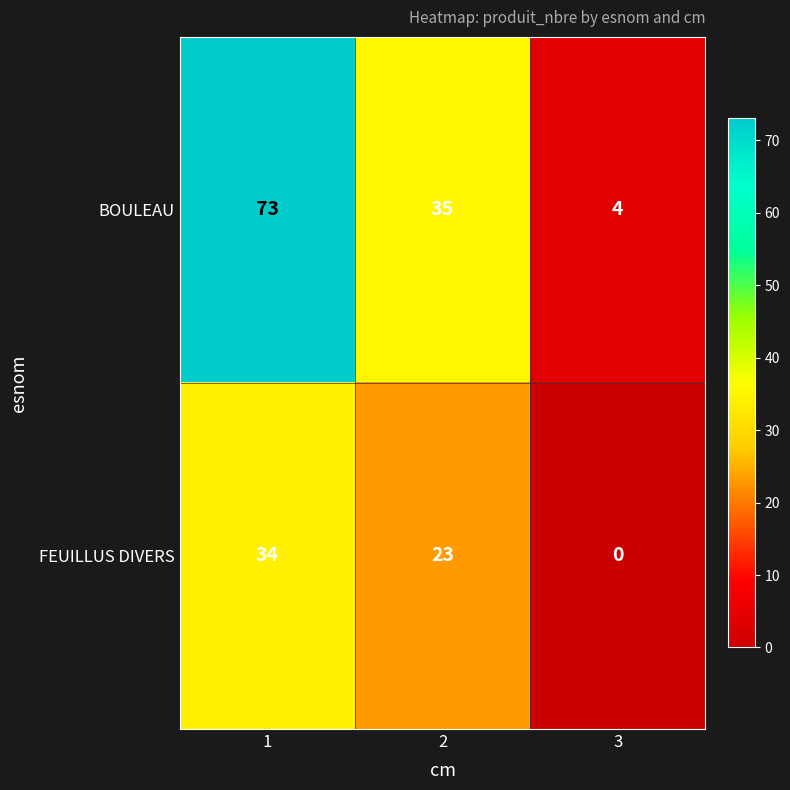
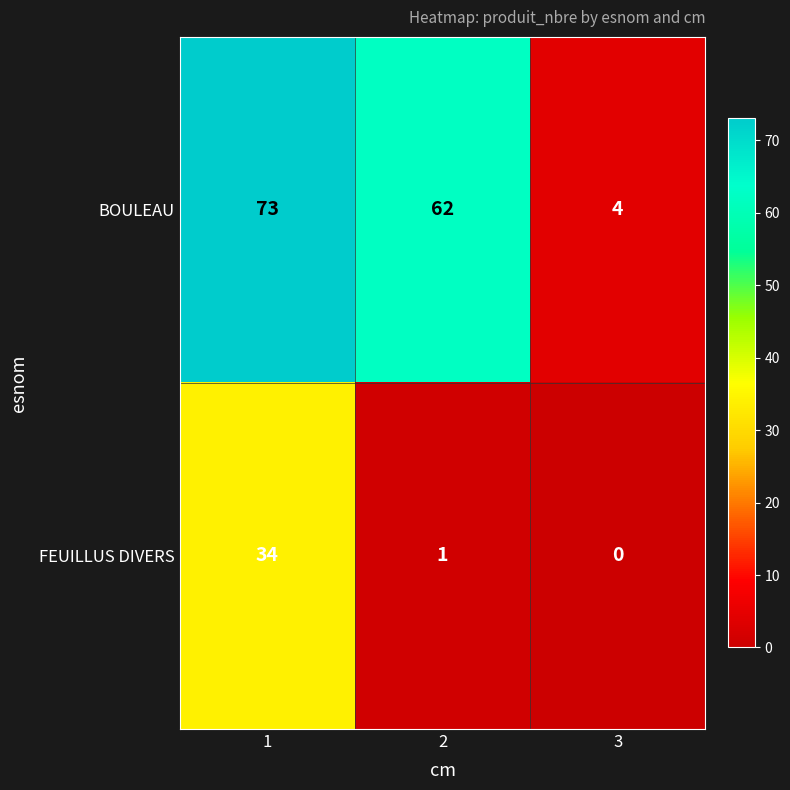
BOULEAU, 2: 35 -> 62
FEUILLUS DIVERS, 2: 23 -> 1
